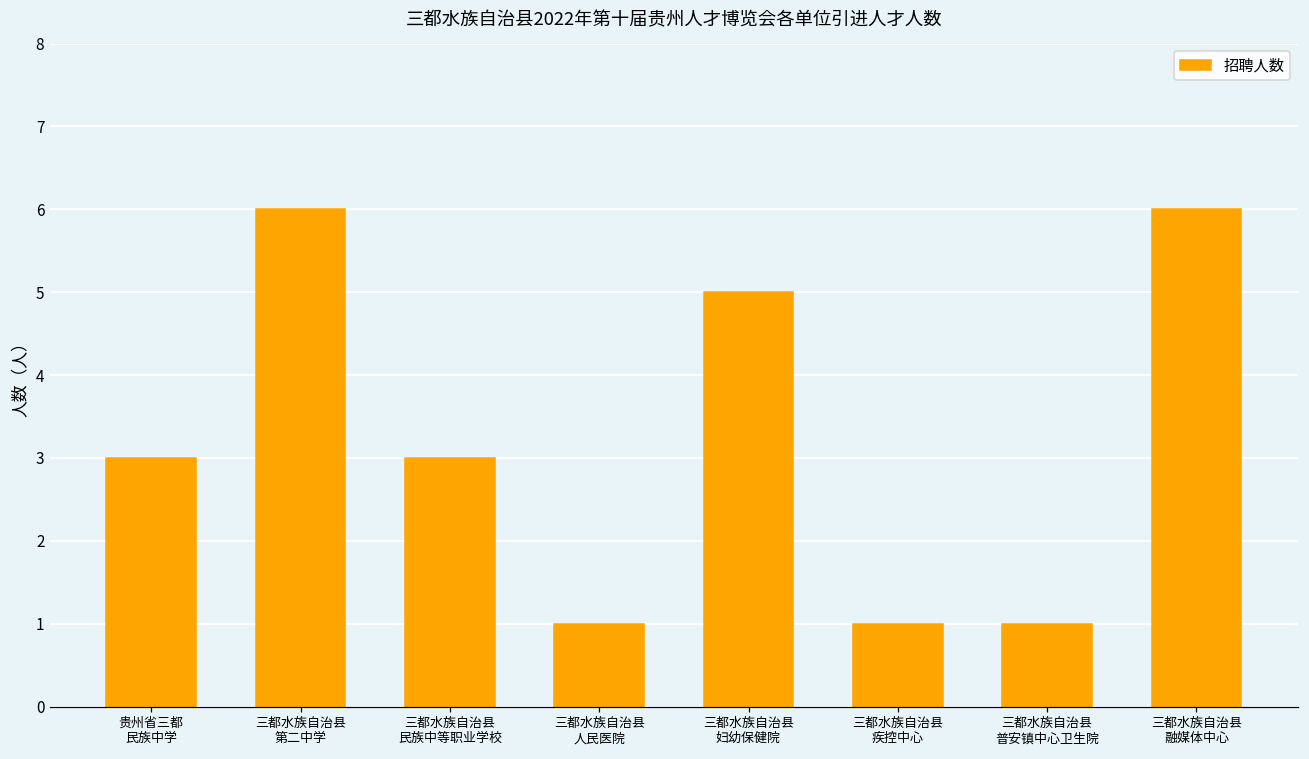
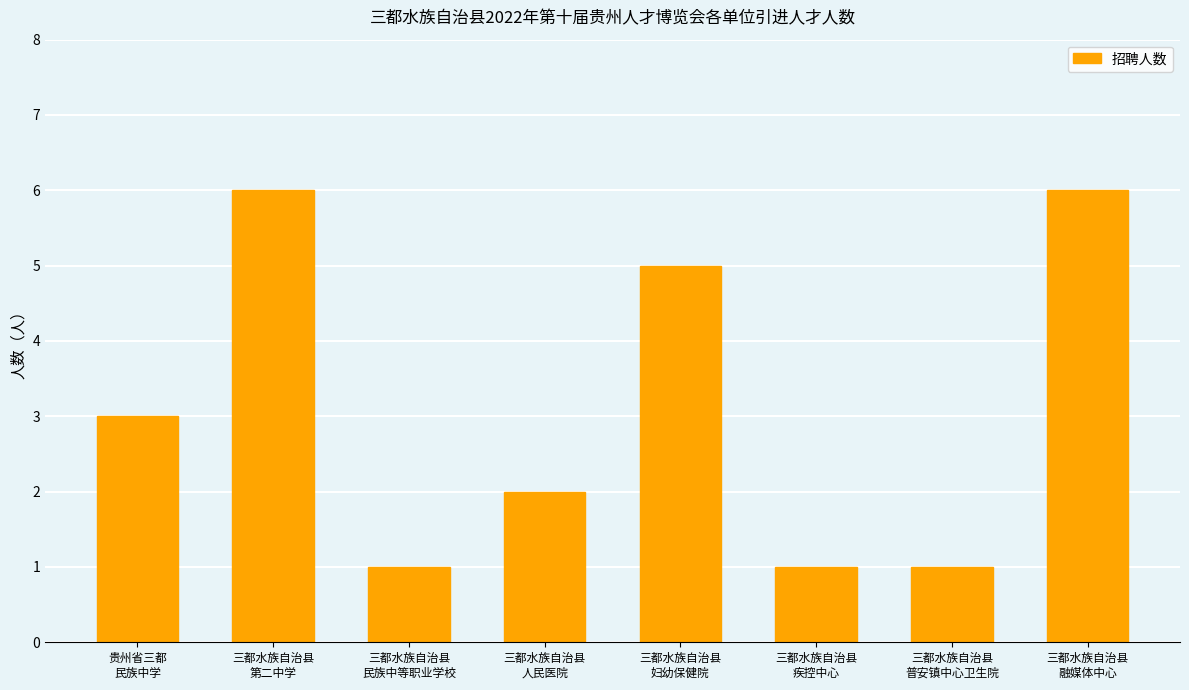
三都水族自治县 民族中等职业学校: 3 -> 1
三都水族自治县 人民医院: 1 -> 2
